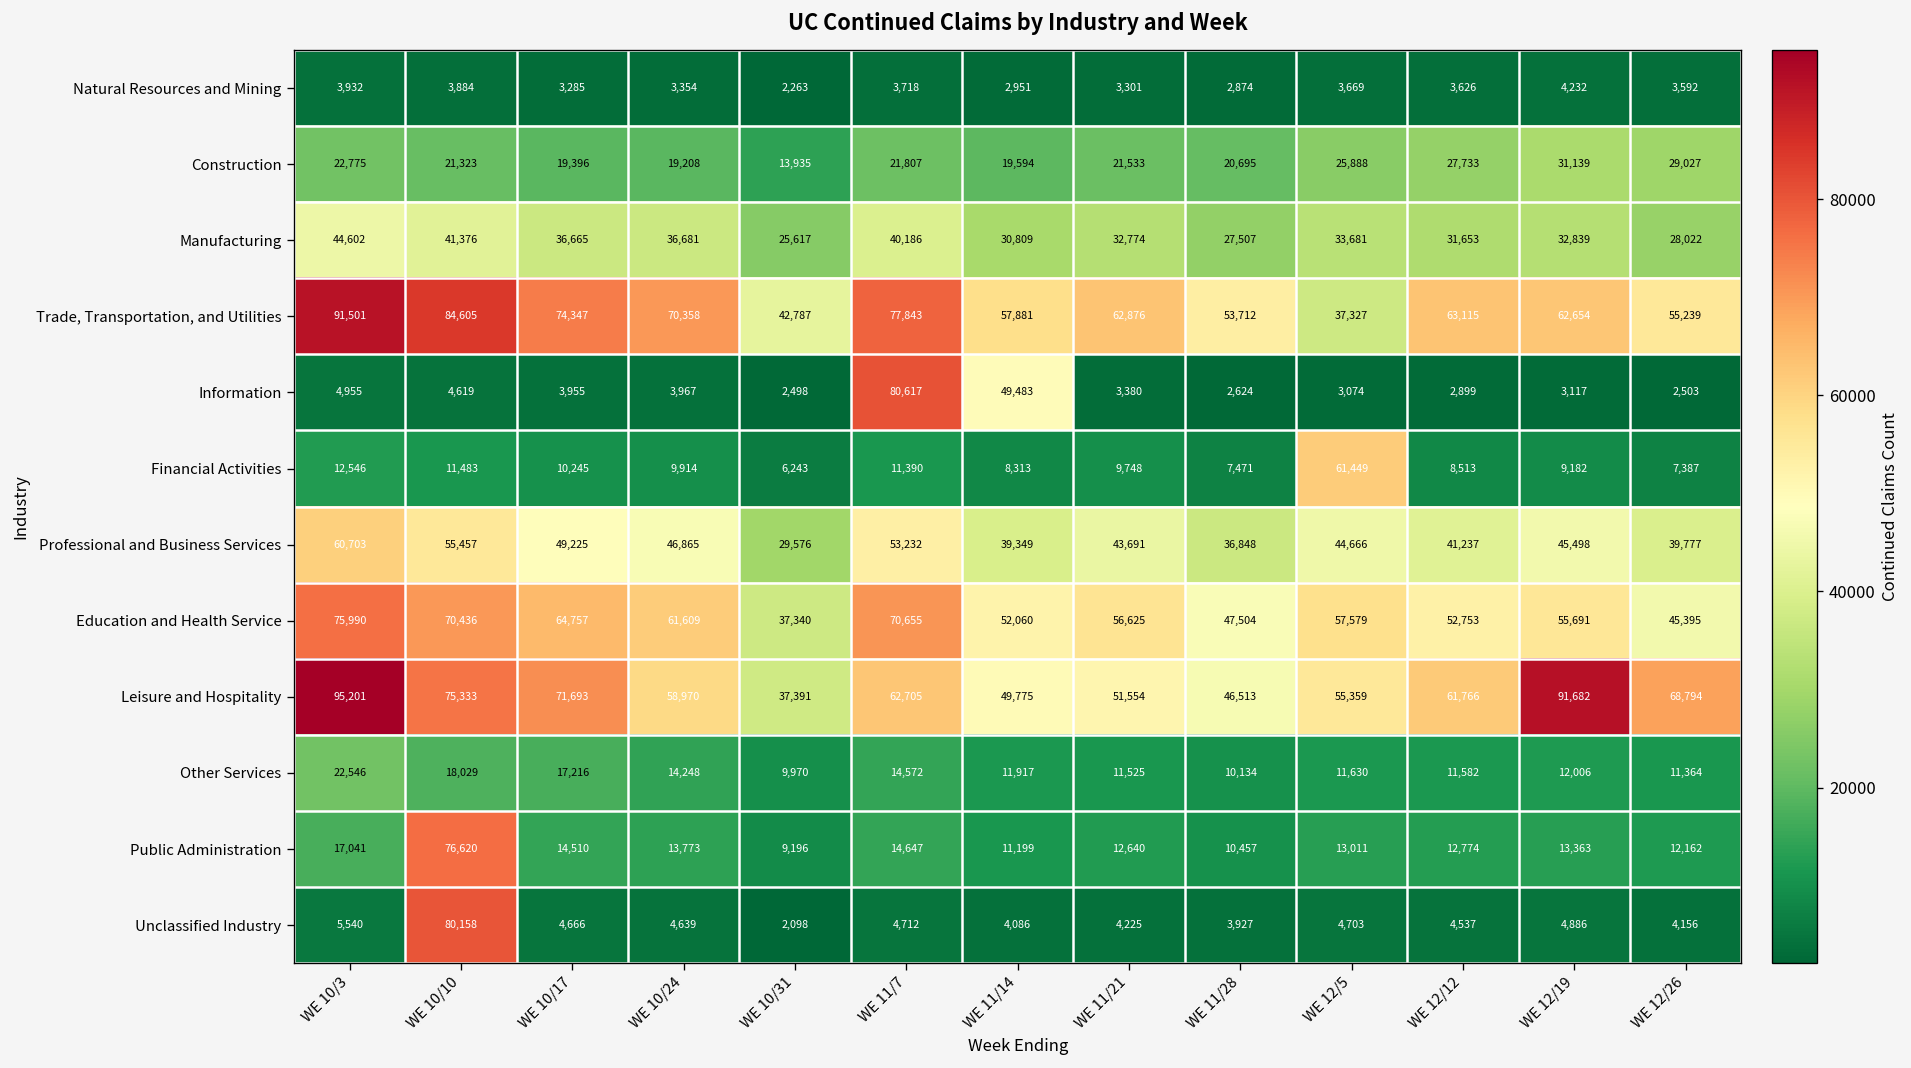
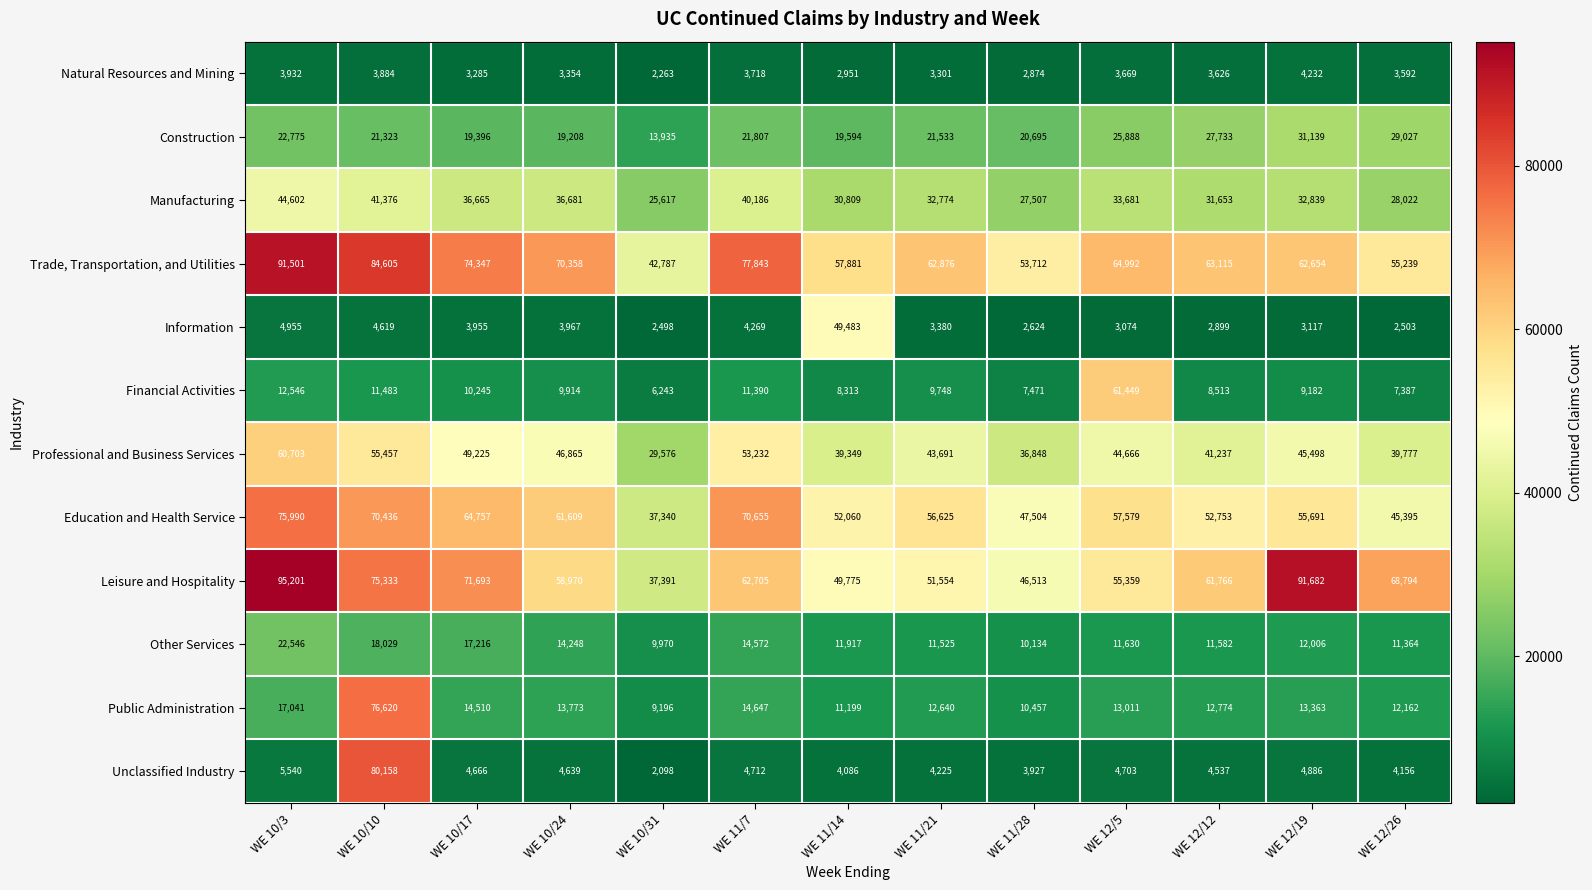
Trade, Transportation, and Utilities, WE 12/5: 37,327 -> 64,992
Information, WE 11/7: 80,617 -> 4,269
